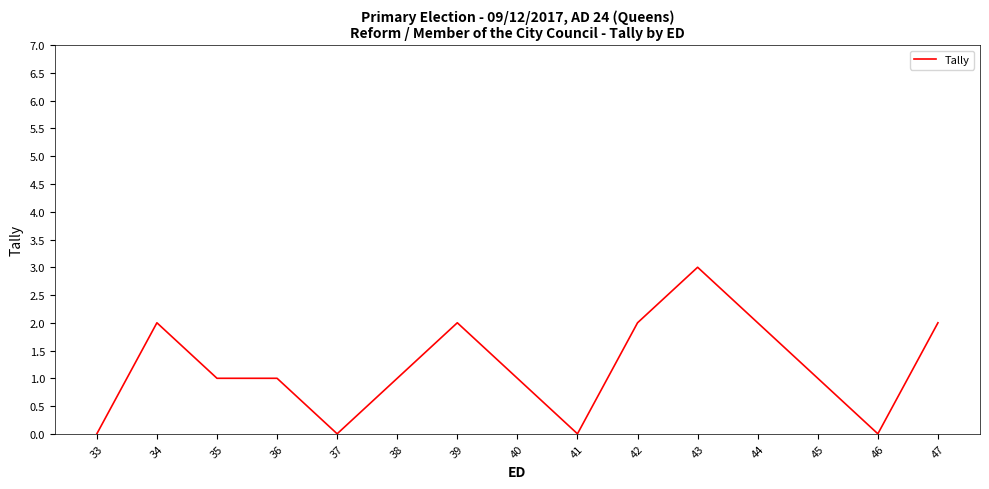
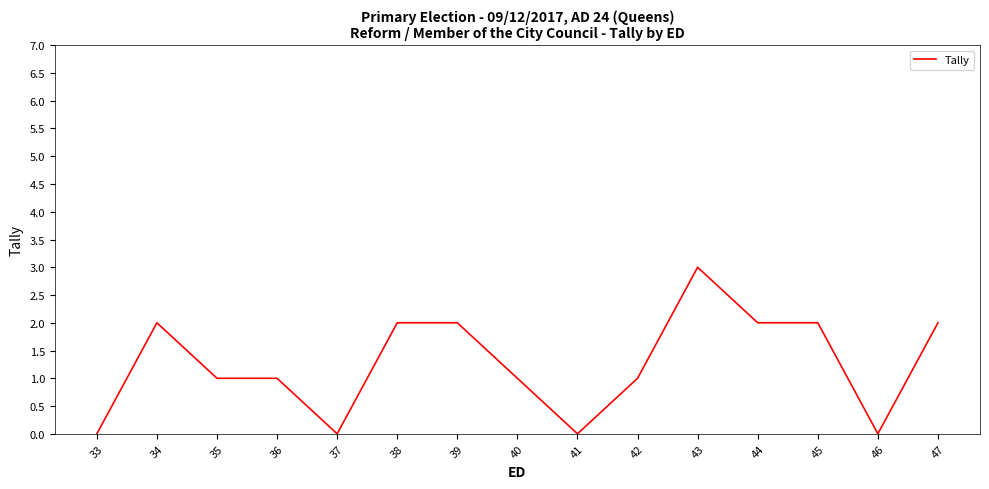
38: 1 -> 2
42: 2 -> 1
45: 1 -> 2
